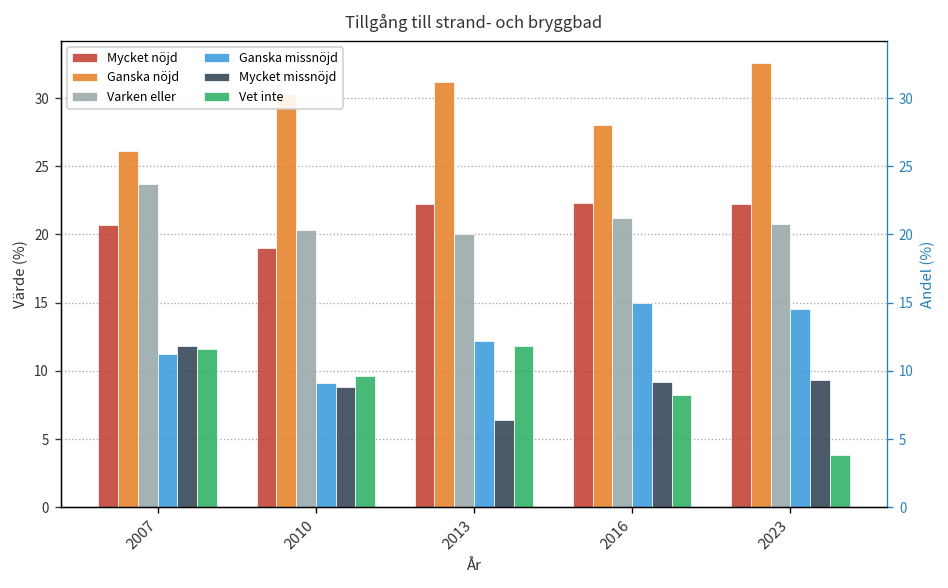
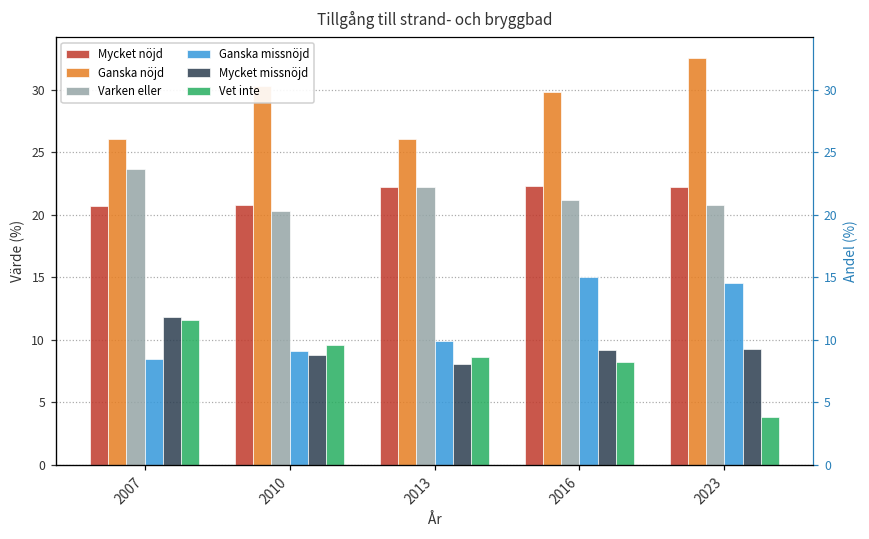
Ganska missnöjd, 2007: 11.2 -> 8.5
Mycket nöjd, 2010: 19.0 -> 20.8
Ganska nöjd, 2013: 31.2 -> 26.1
Varken eller, 2013: 20.0 -> 22.2
Ganska missnöjd, 2013: 12.2 -> 9.9
Mycket missnöjd, 2013: 6.4 -> 8.1
Vet inte, 2013: 11.8 -> 8.6
Ganska nöjd, 2016: 28.0 -> 29.8
